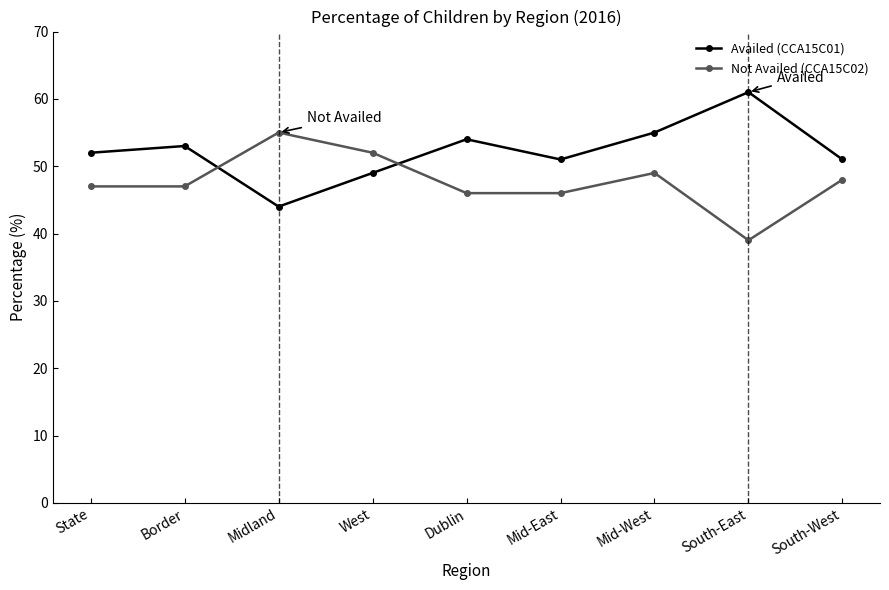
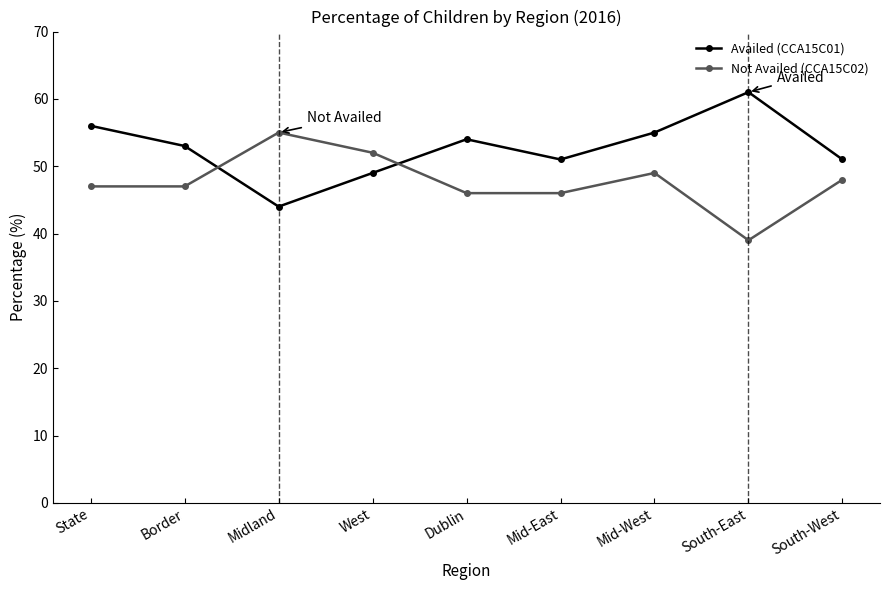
Availed (CCA15C01), State: 52 -> 56
